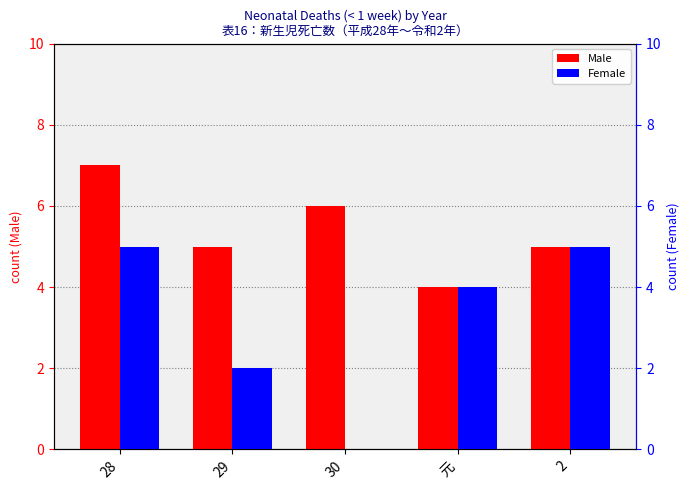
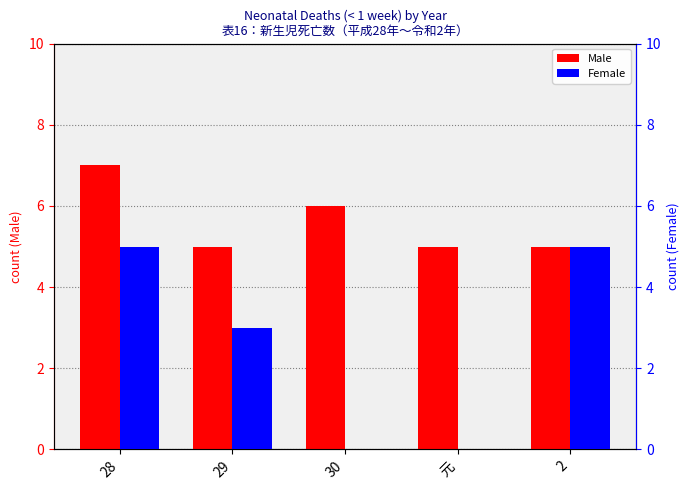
Male, 元: 4 -> 5
Female, 29: 2 -> 3
Female, 元: 4 -> 0
